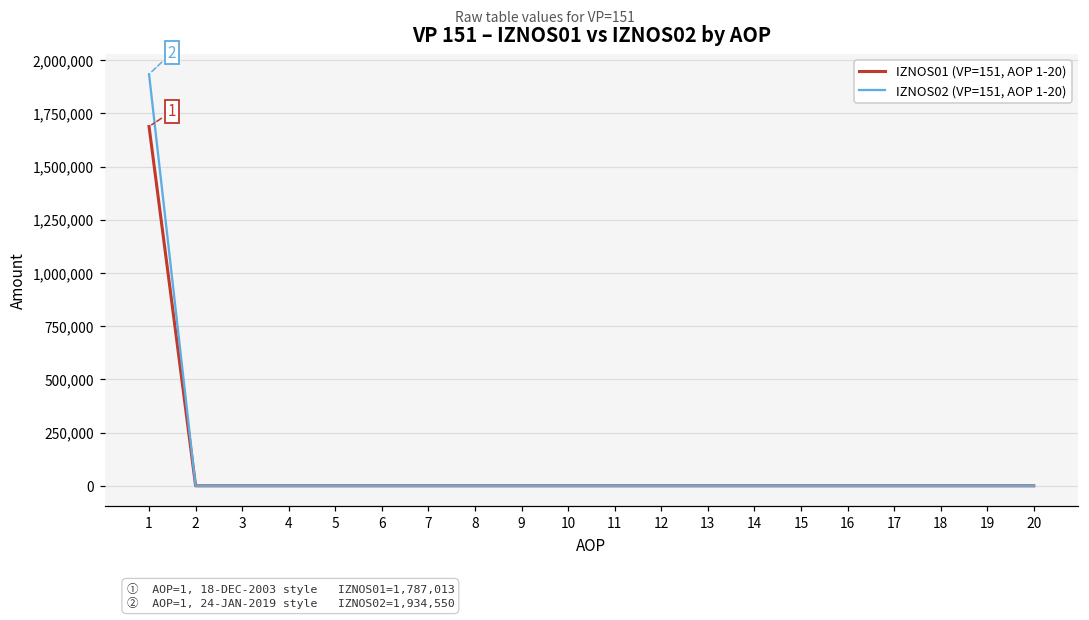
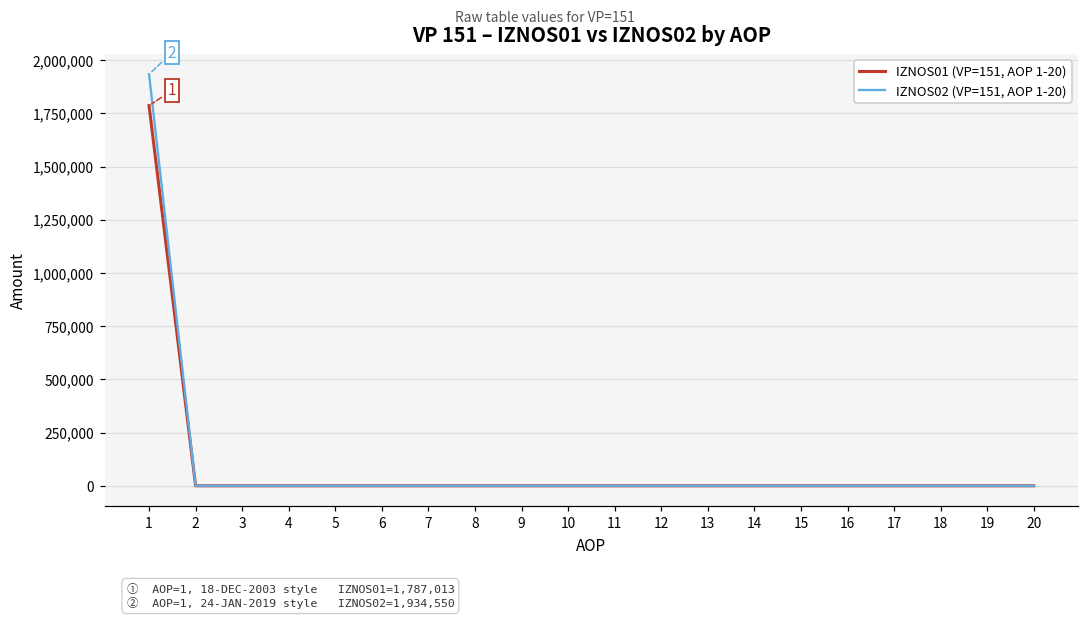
IZNOS01 (VP=151, AOP 1-20), 1: 1,690,000 -> 1,790,000
